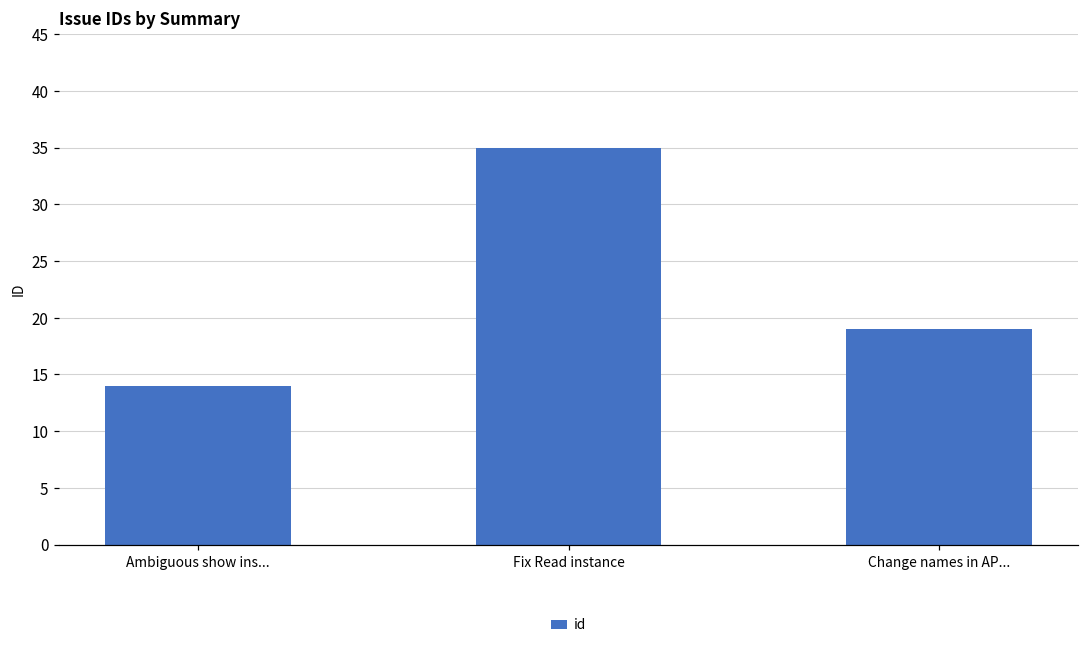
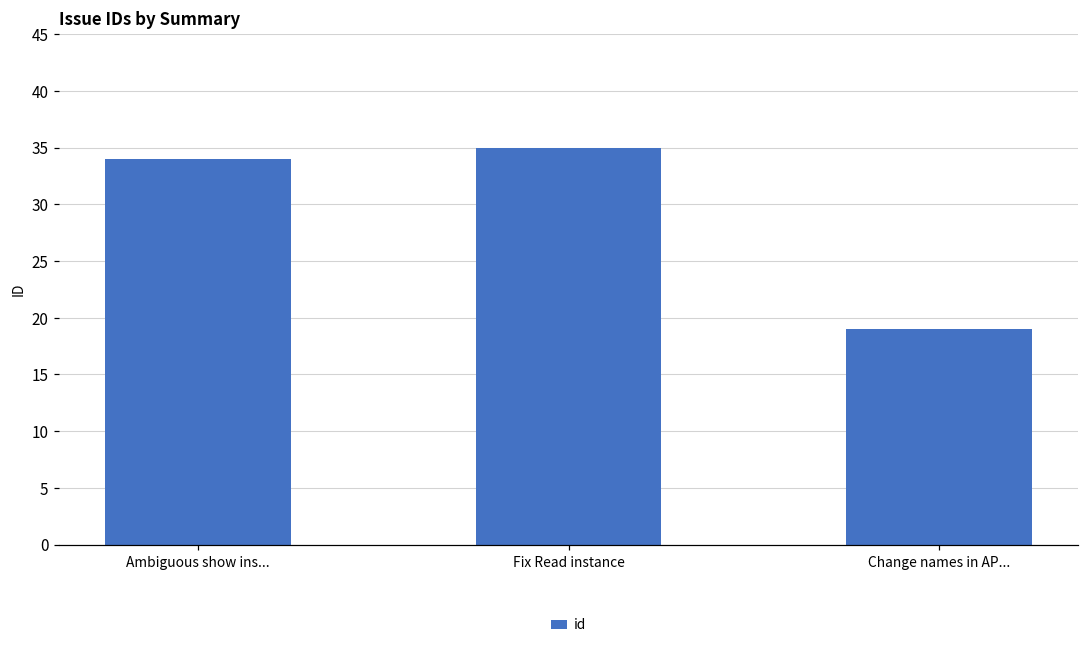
Ambiguous show ins...: 14 -> 34
